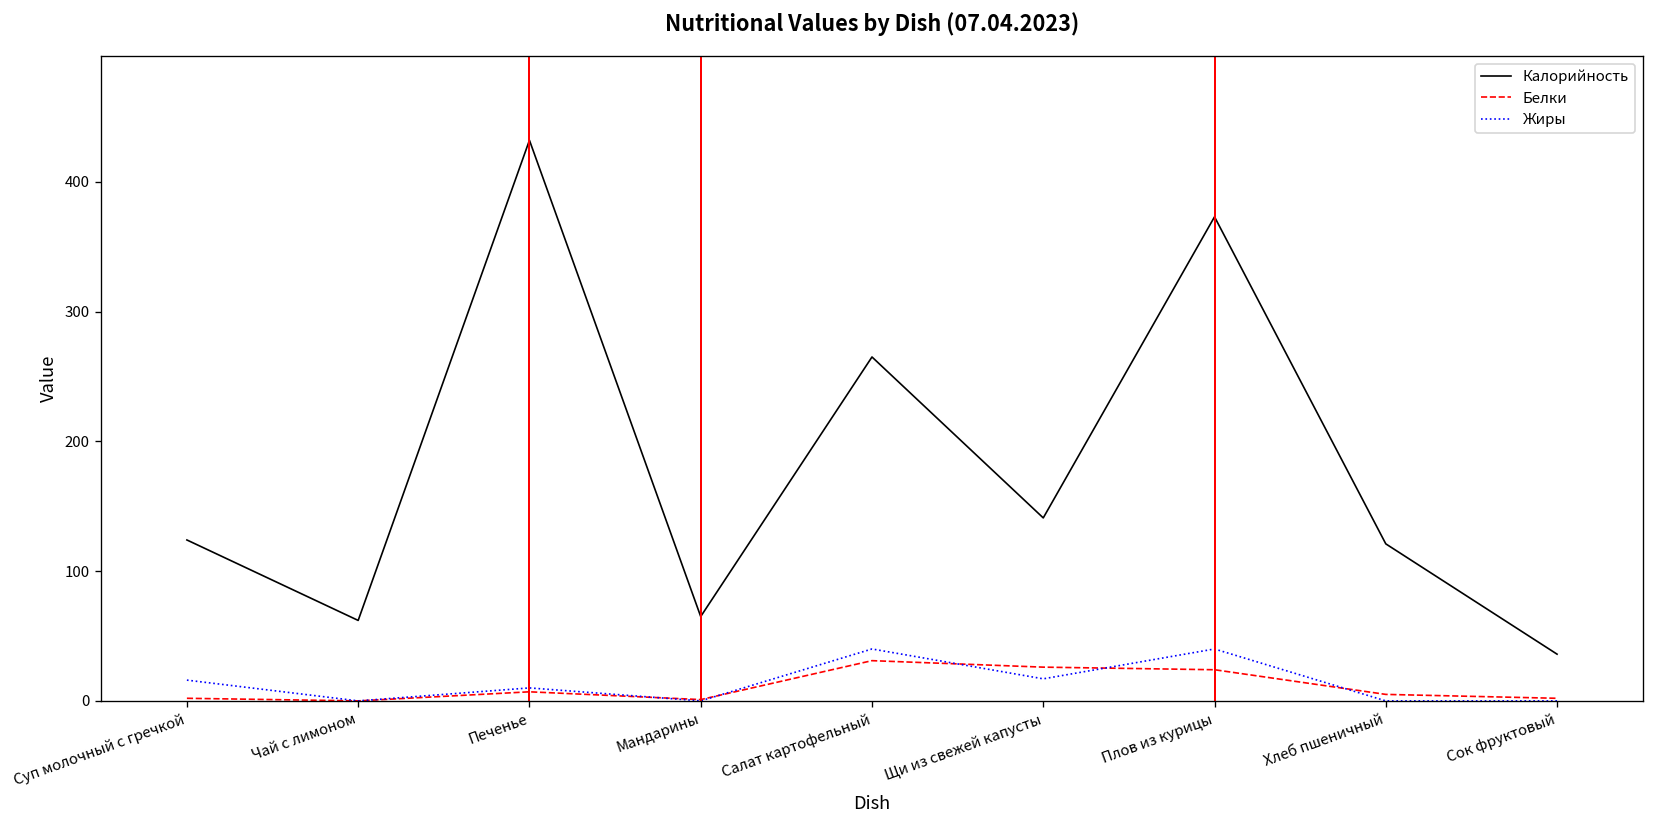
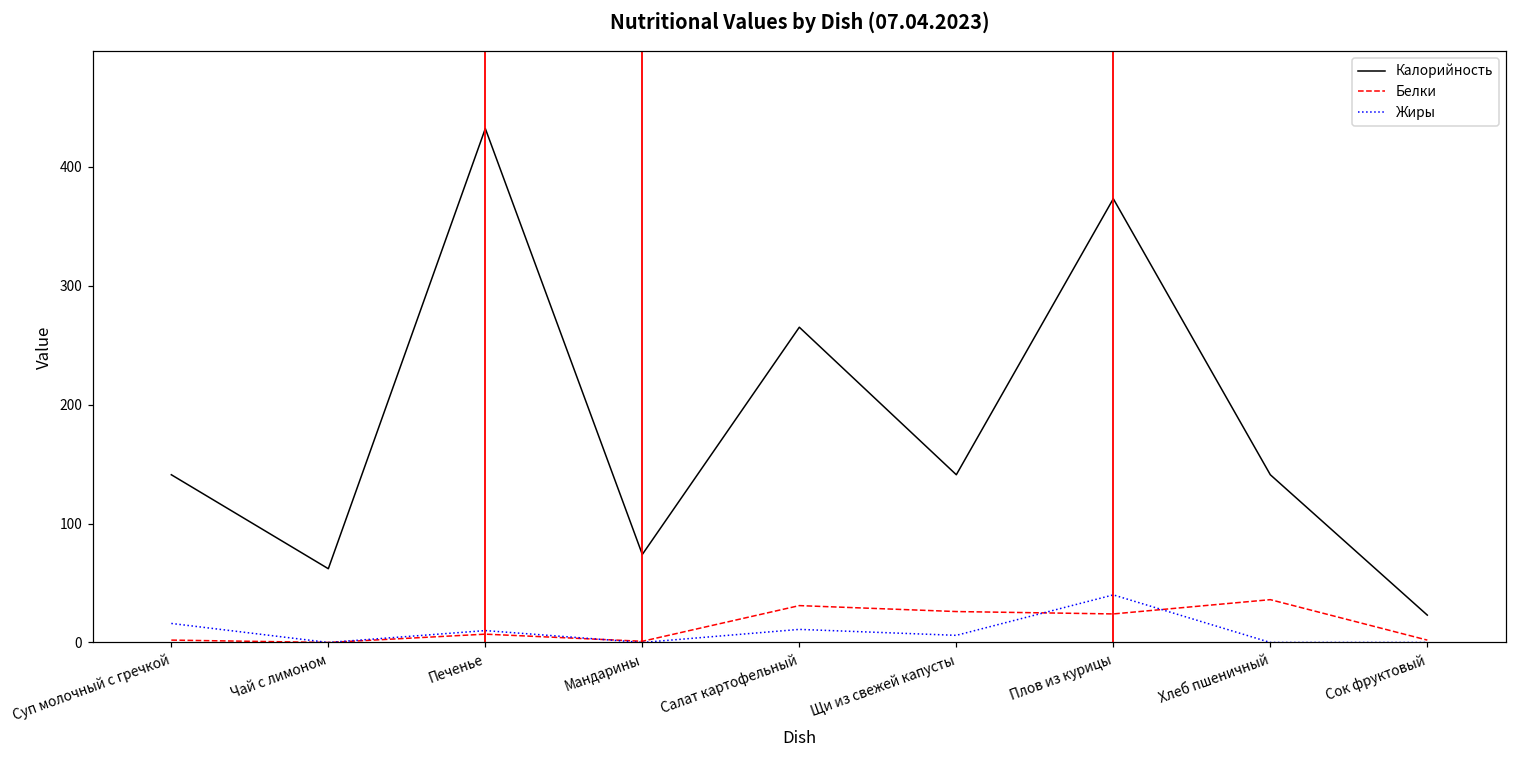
Калорийность, Суп молочный с гречкой: 124 -> 141
Калорийность, Мандарины: 65 -> 74
Жиры, Салат картофельный: 40 -> 11
Жиры, Щи из свежей капусты: 17 -> 6
Калорийность, Хлеб пшеничный: 121 -> 141
Белки, Хлеб пшеничный: 5 -> 36
Калорийность, Сок фруктовый: 36 -> 23
